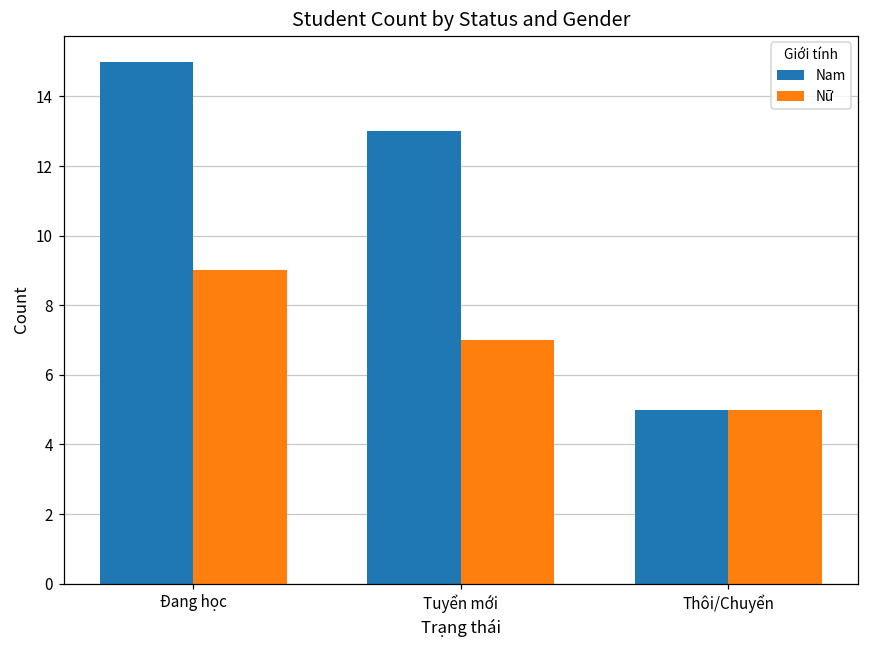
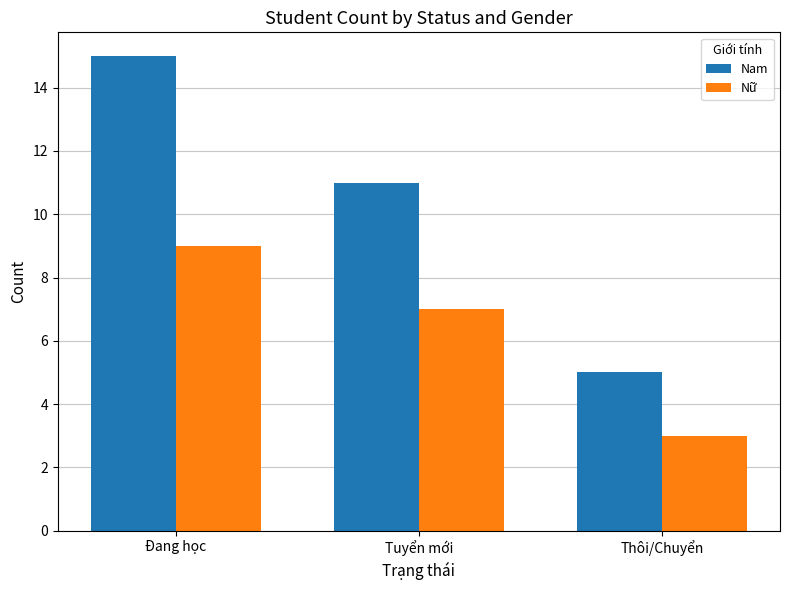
Nam, Tuyển mới: 13 -> 11
Nữ, Thôi/Chuyển: 5 -> 3
